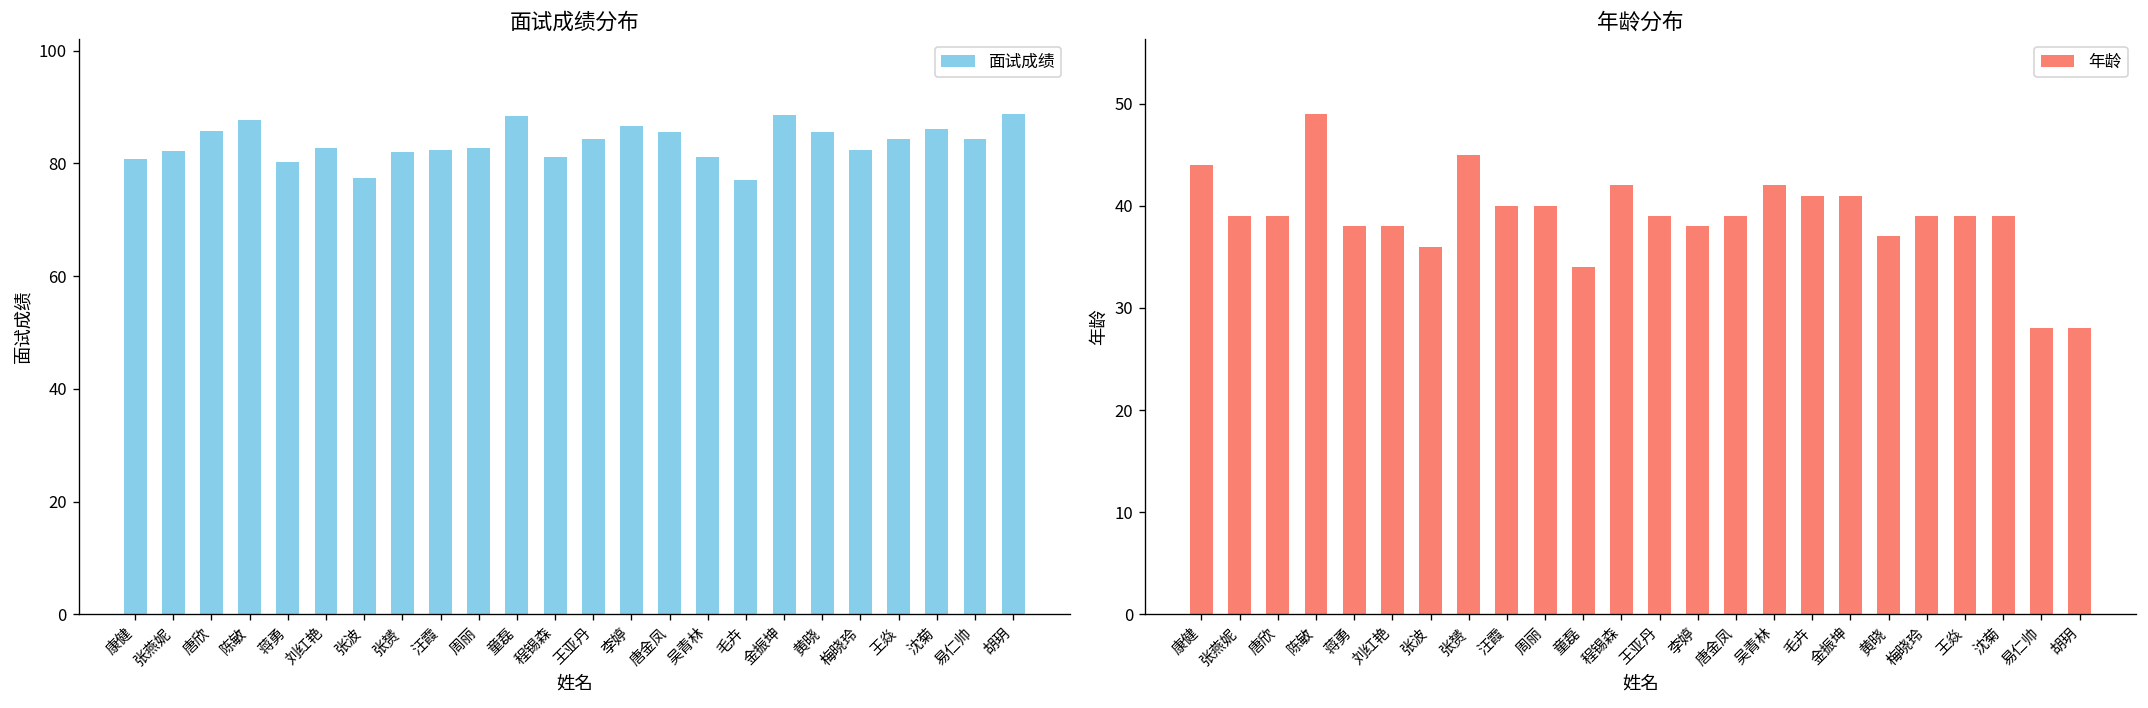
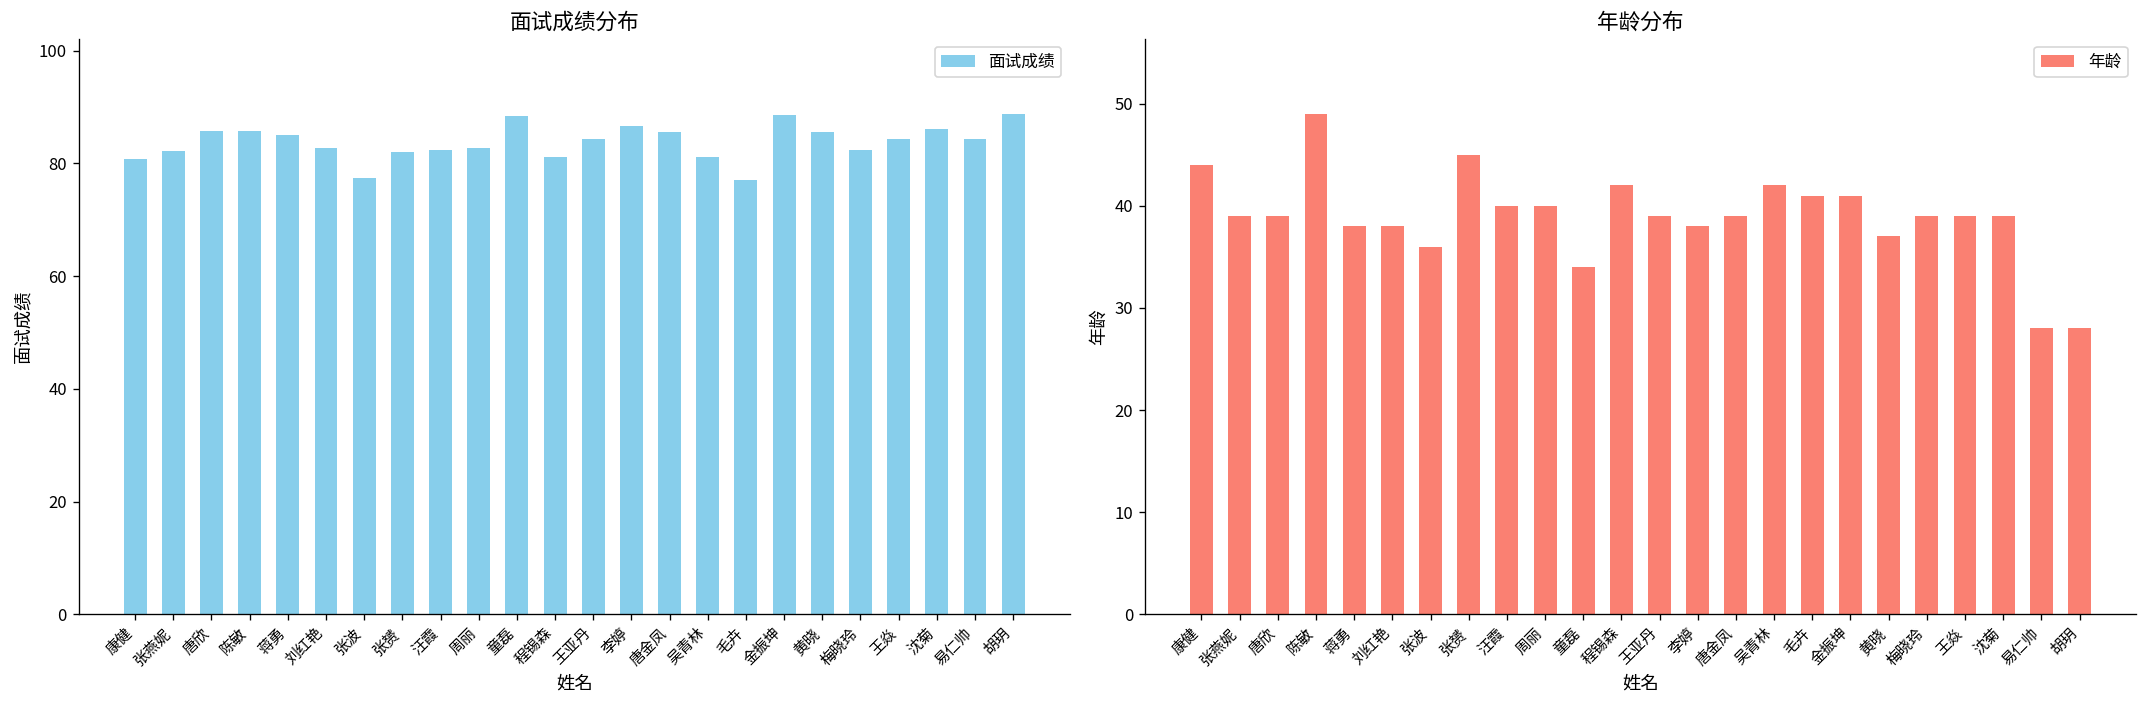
面试成绩分布, 陈敏: 88 -> 86
面试成绩分布, 蒋勇: 80 -> 85
